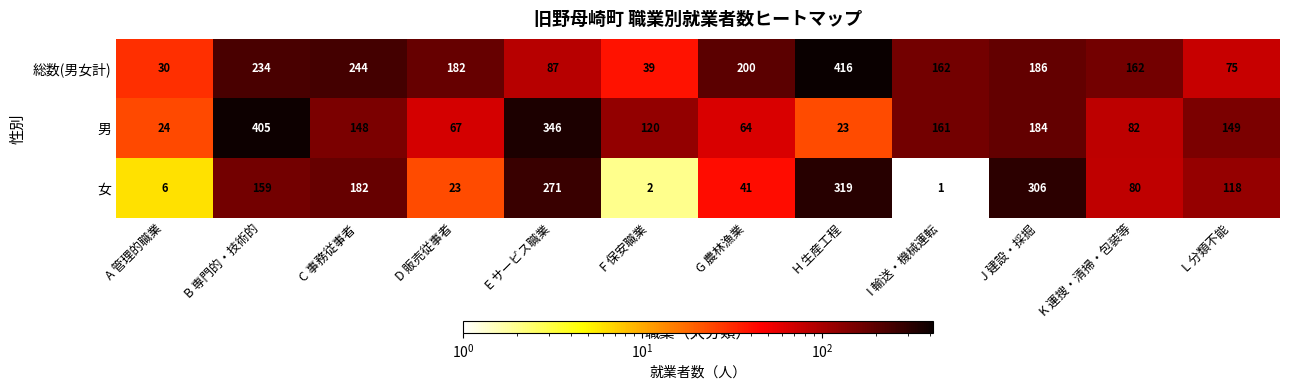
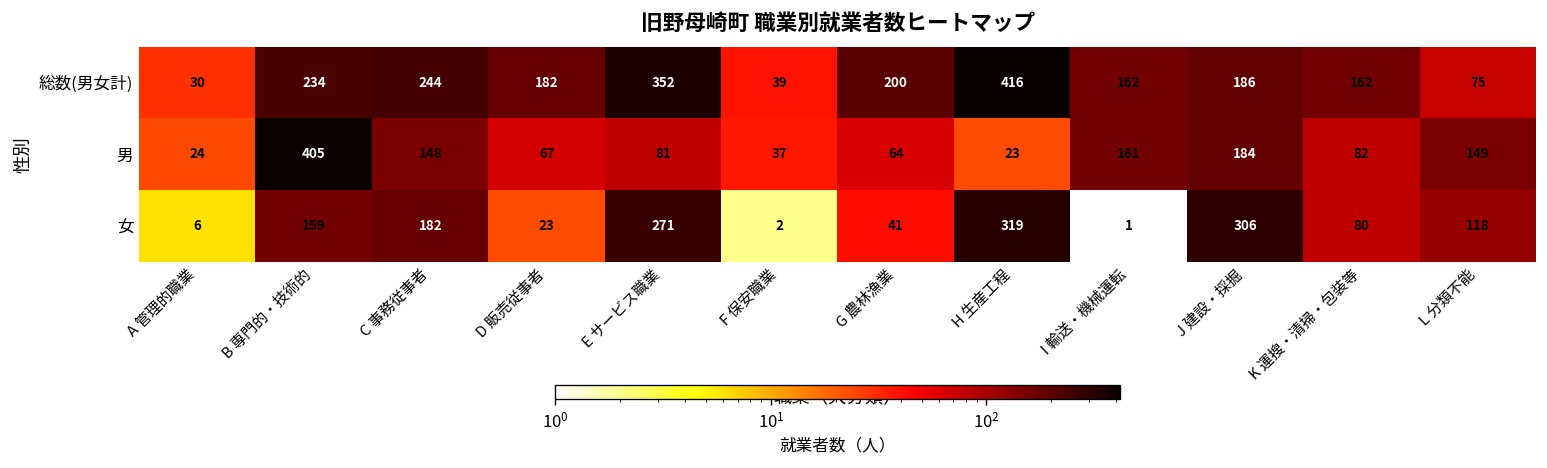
総数(男女計), E サービス職業: 87 -> 352
男, E サービス職業: 346 -> 81
男, F 保安職業: 120 -> 37
